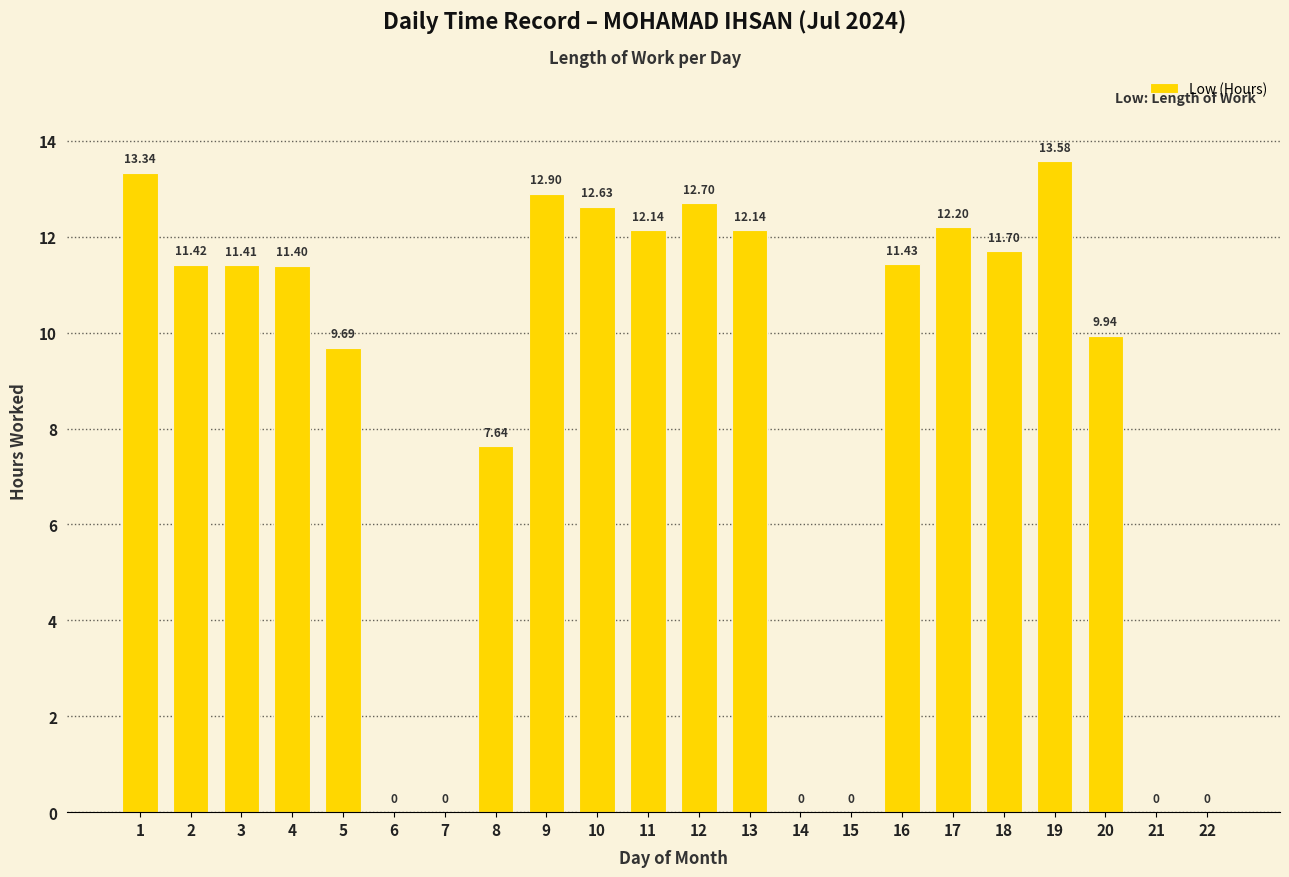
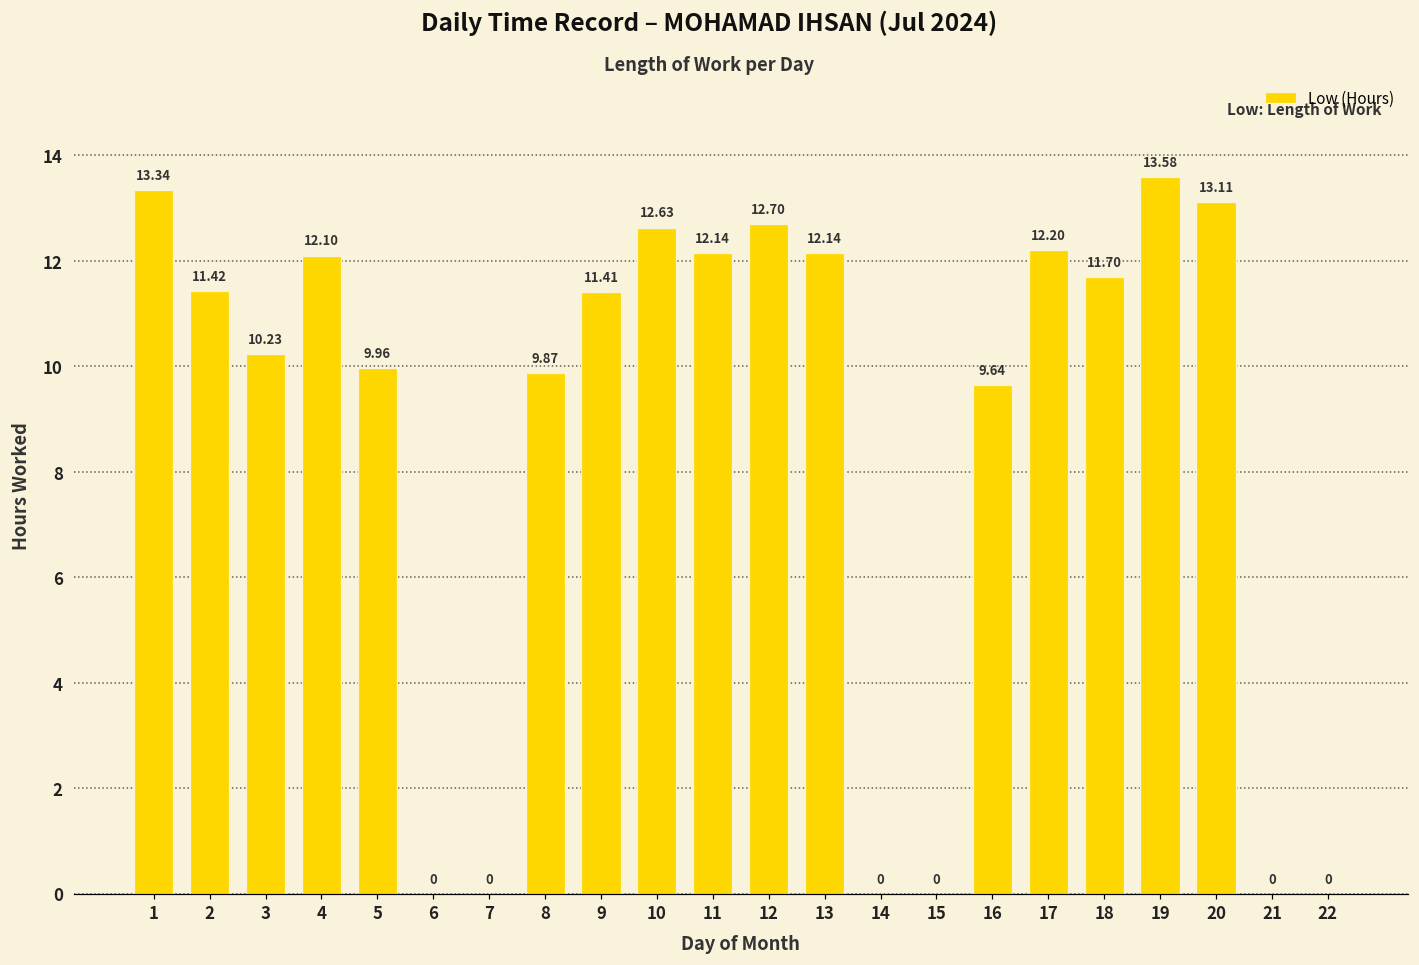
3: 11.41 -> 10.23
4: 11.40 -> 12.10
5: 9.69 -> 9.96
8: 7.64 -> 9.87
9: 12.90 -> 11.41
16: 11.43 -> 9.64
20: 9.94 -> 13.11
